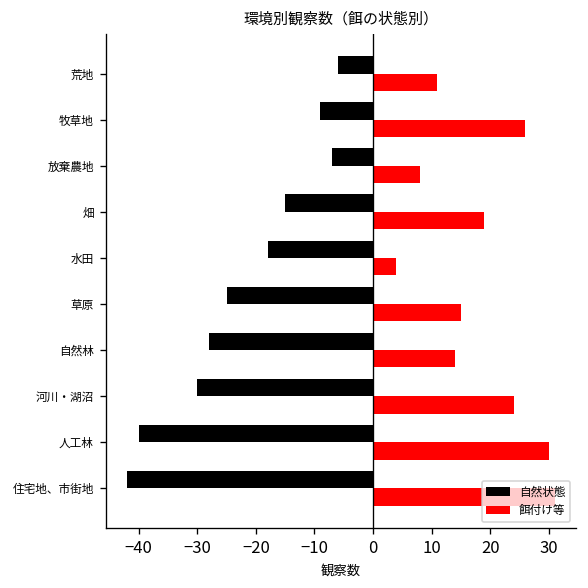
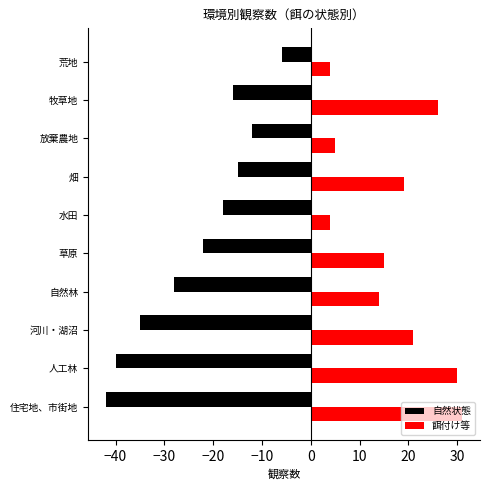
餌付け等, 荒地: 11 -> 4
自然状態, 牧草地: -9 -> -16
自然状態, 放棄農地: -7 -> -12
餌付け等, 放棄農地: 8 -> 5
自然状態, 草原: -25 -> -22
自然状態, 河川・湖沼: -30 -> -35
餌付け等, 河川・湖沼: 24 -> 21
